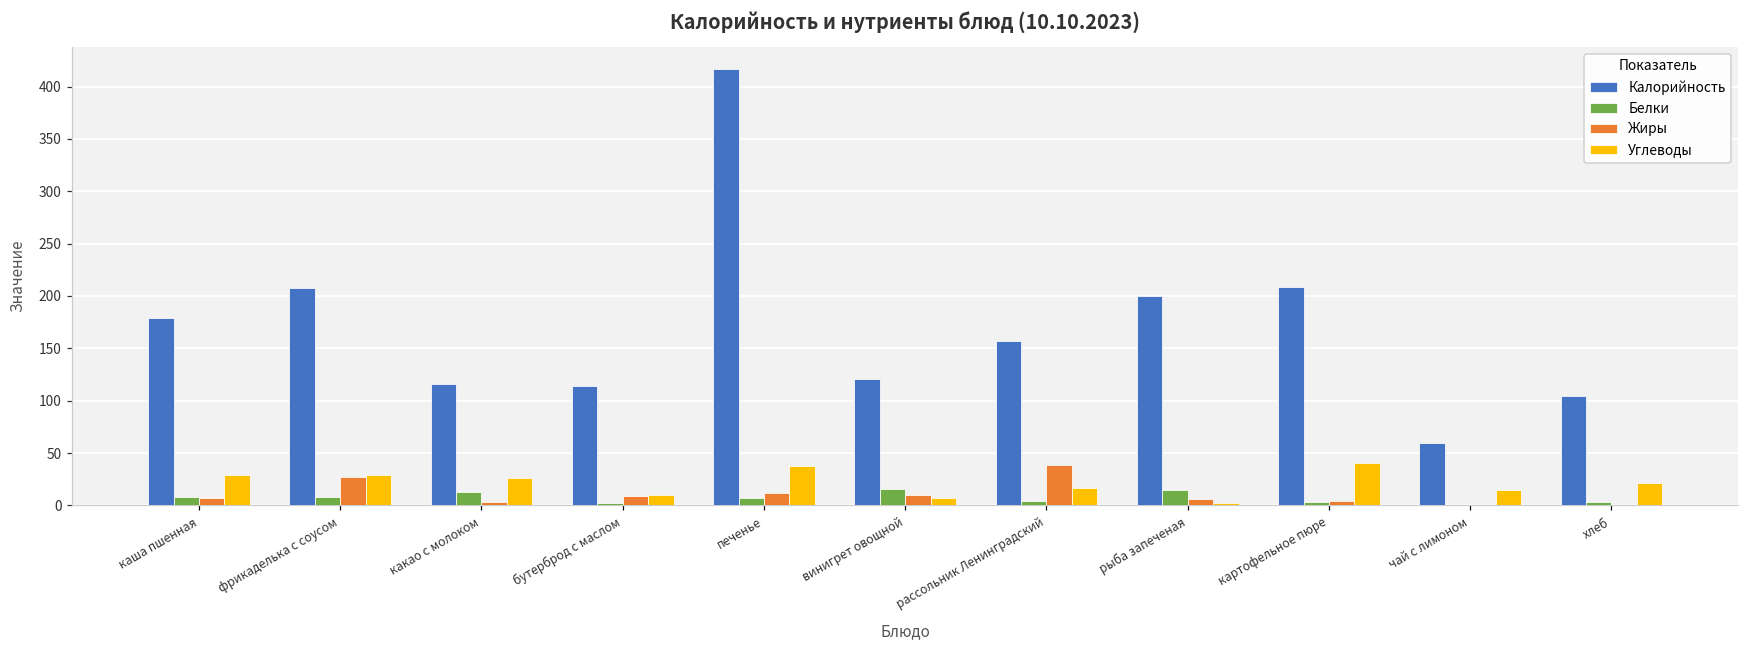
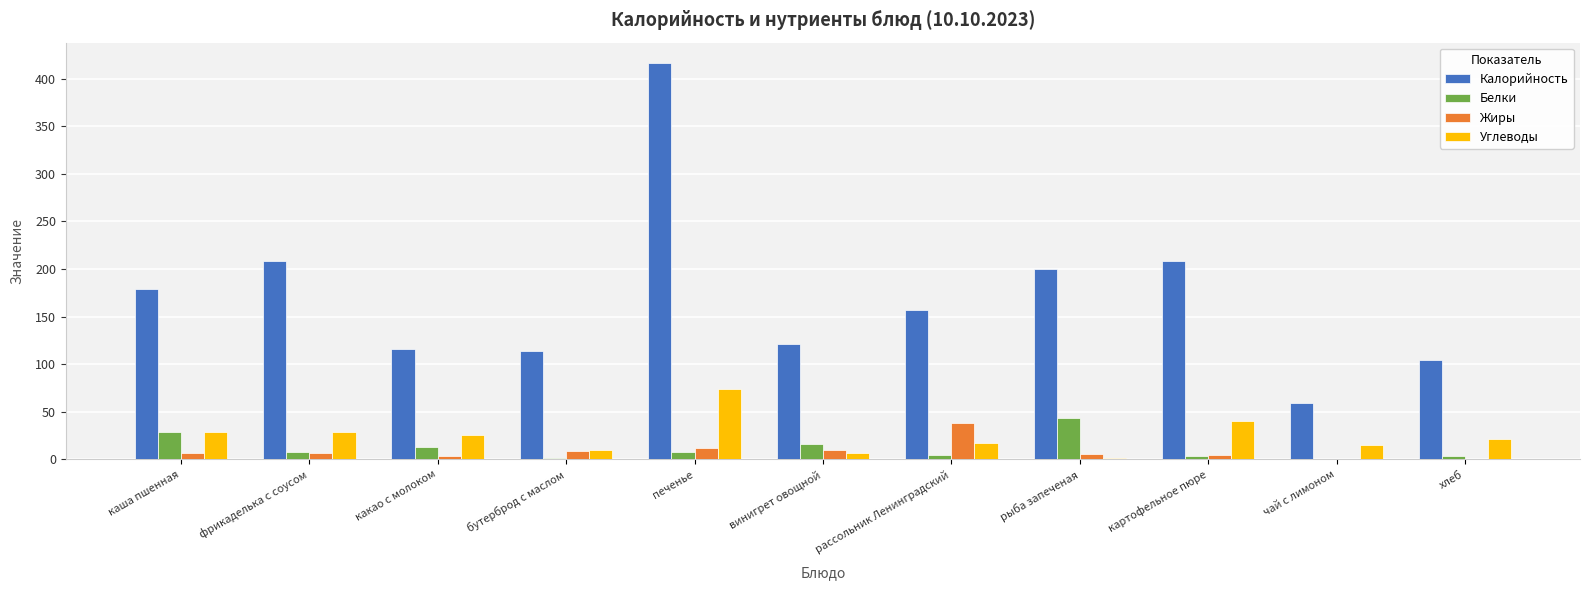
Белки, каша пшенная: 10 -> 30
Жиры, фрикаделька с соусом: 30 -> 10
Углеводы, печенье: 40 -> 70
Белки, рыба запеченая: 20 -> 40
